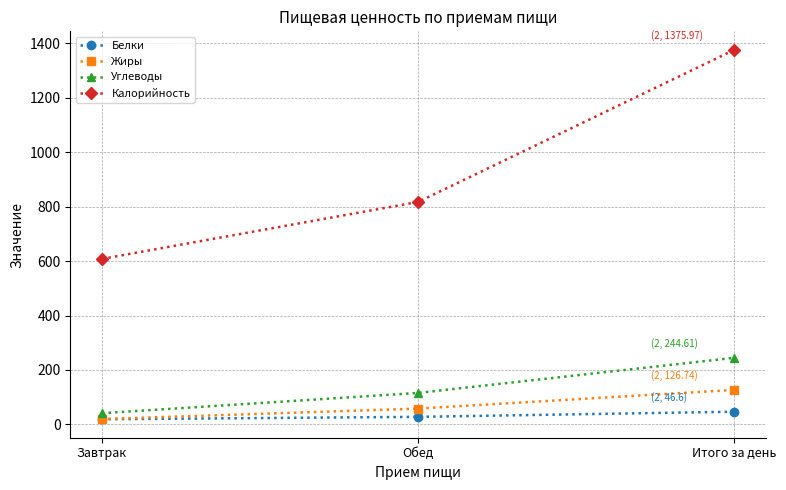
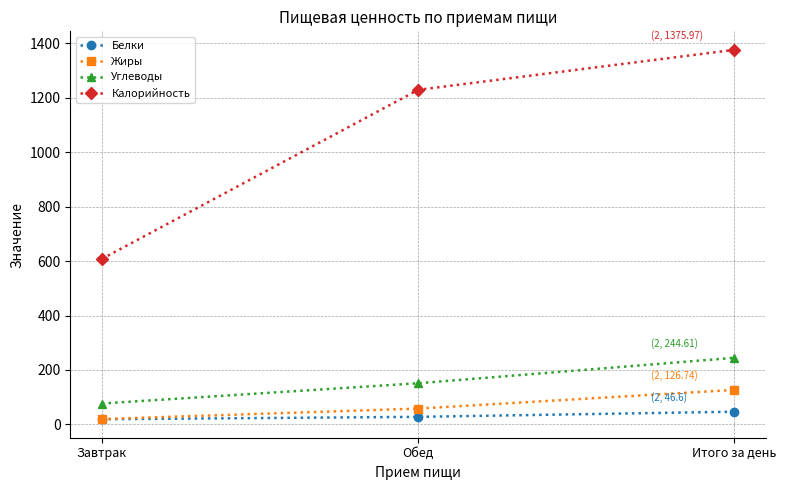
Углеводы, Завтрак: 40 -> 80
Углеводы, Обед: 120 -> 150
Калорийность, Обед: 820 -> 1230
